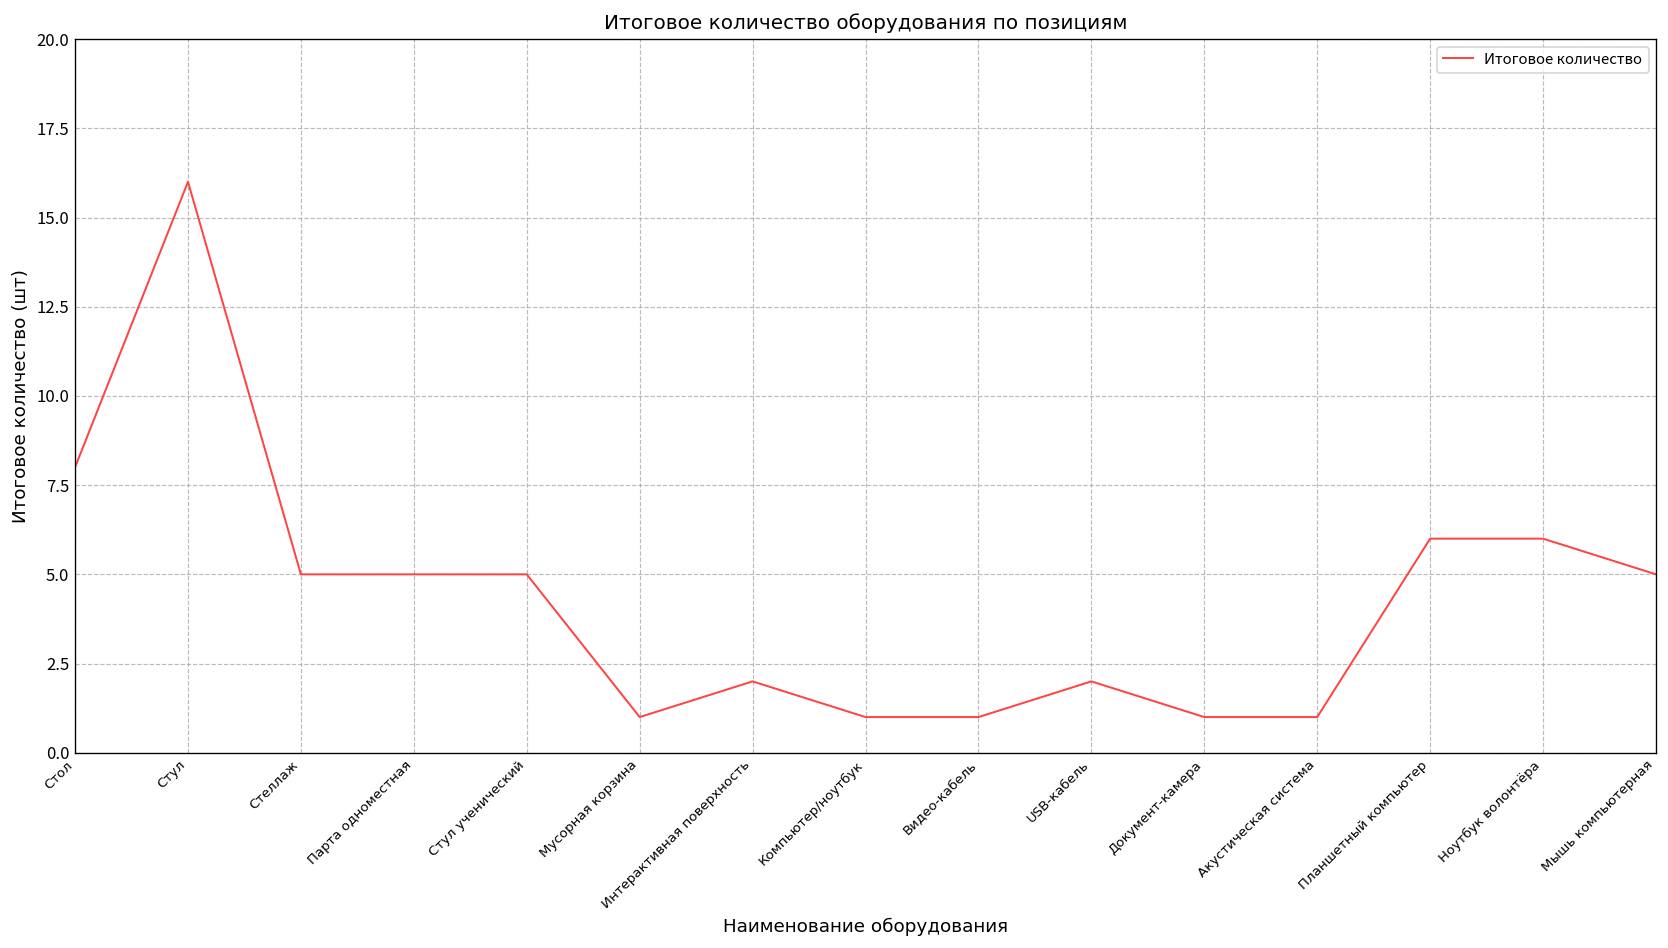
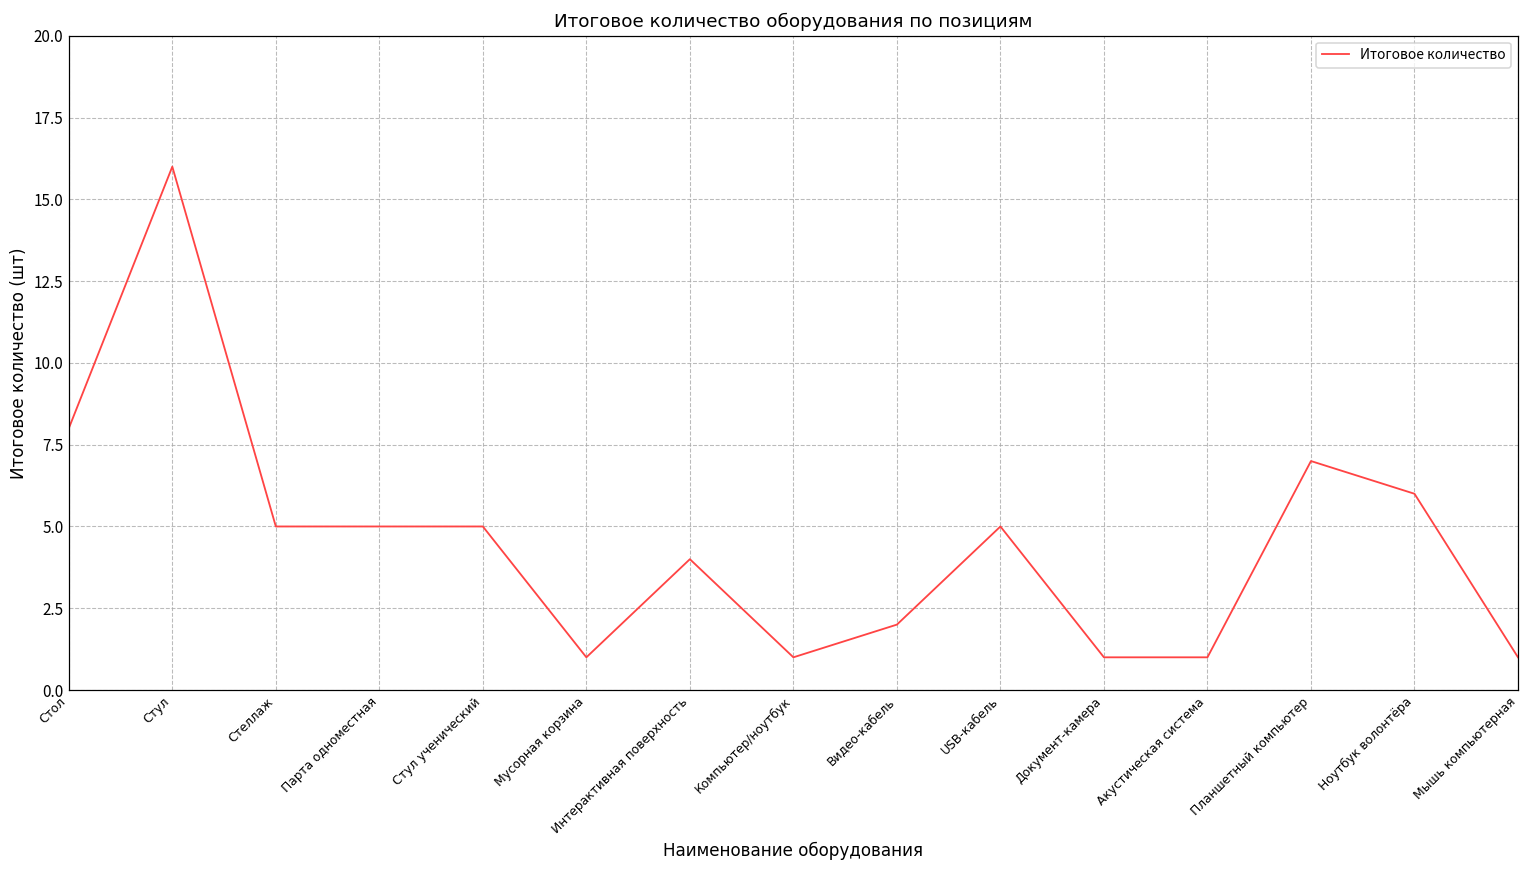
Интерактивная поверхность: 2 -> 4
Видео-кабель: 1 -> 2
USB-кабель: 2 -> 5
Планшетный компьютер: 6 -> 7
Мышь компьютерная: 5 -> 1
